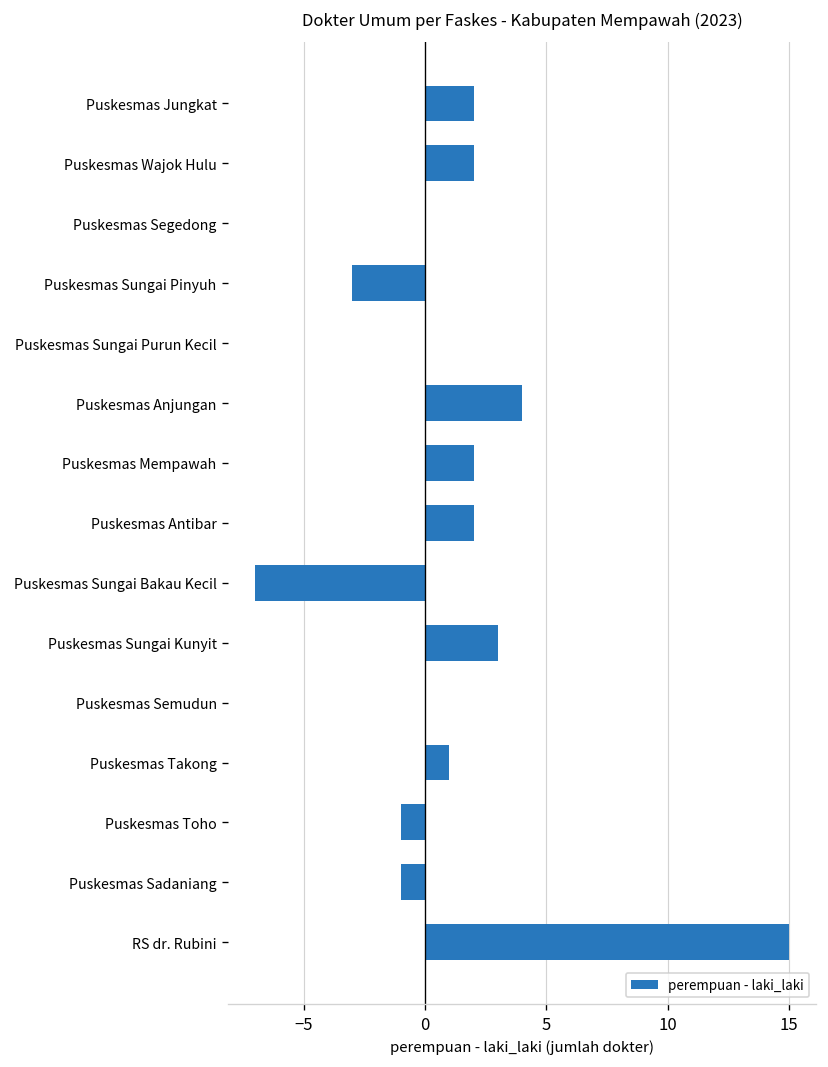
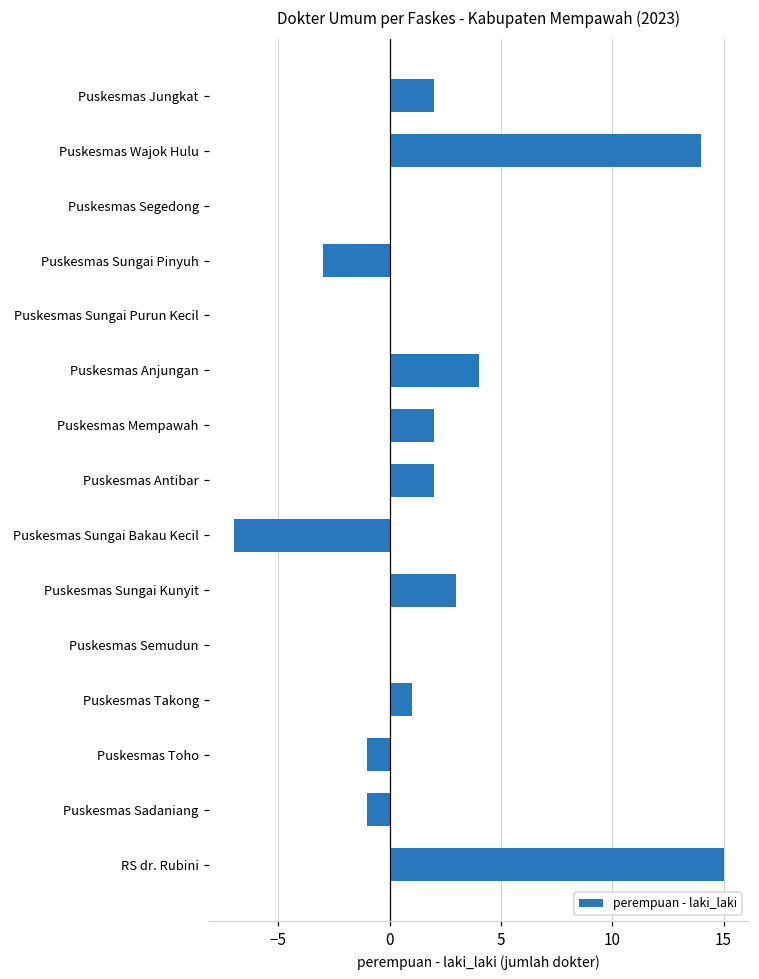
Puskesmas Wajok Hulu: 2 -> 14
